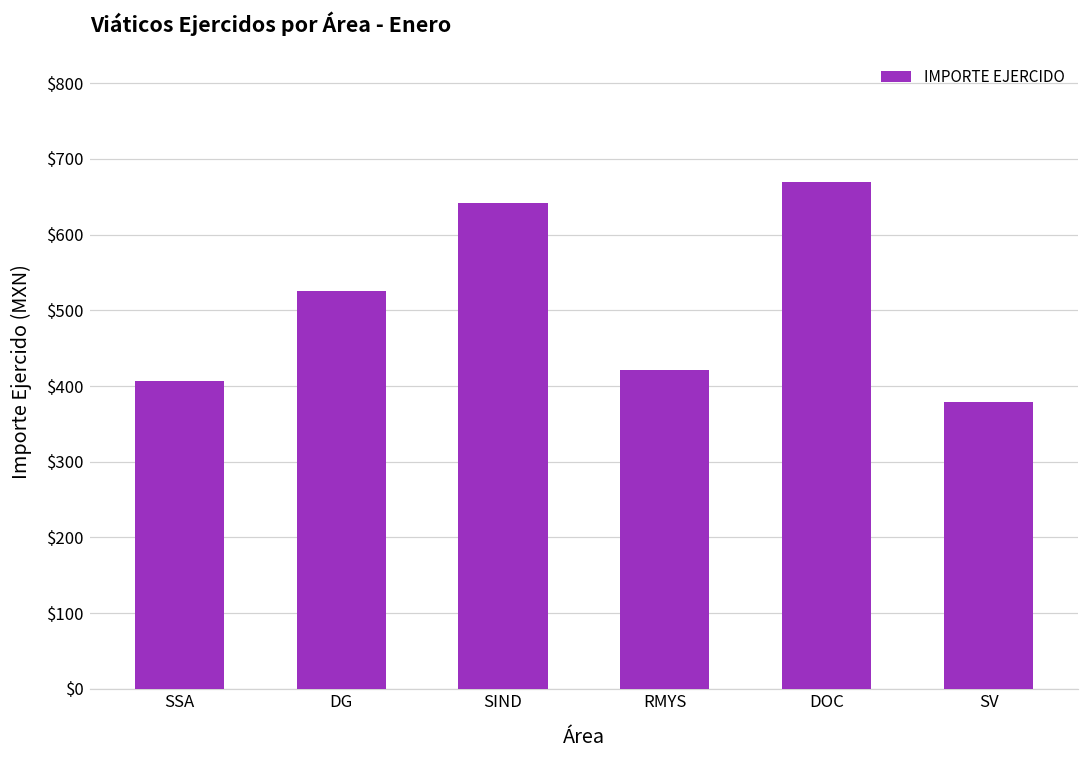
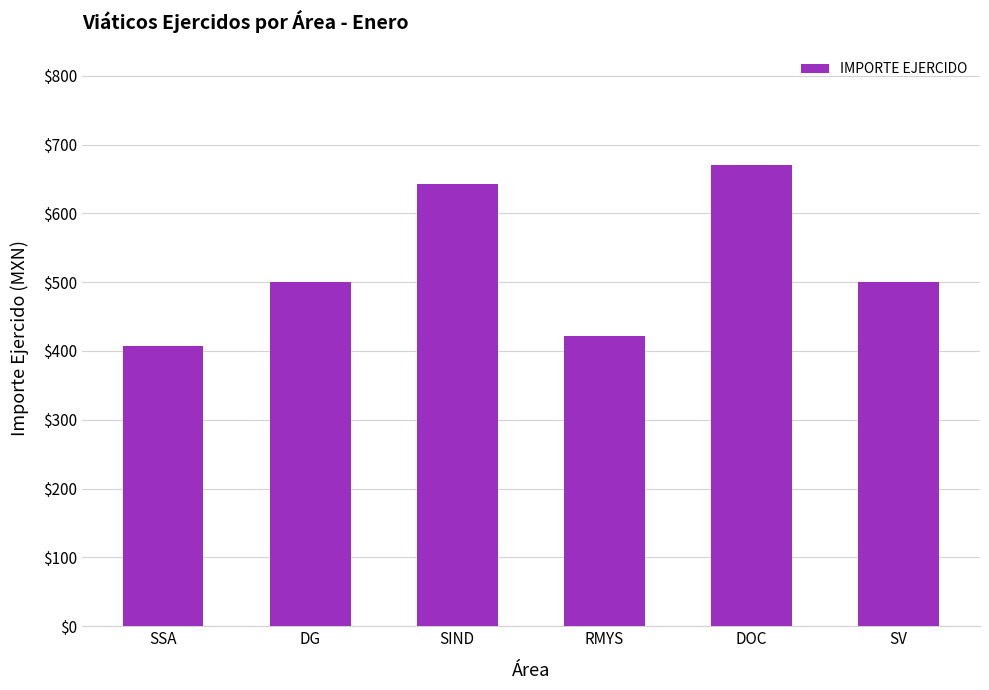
DG: $530 -> $500
SV: $380 -> $500
